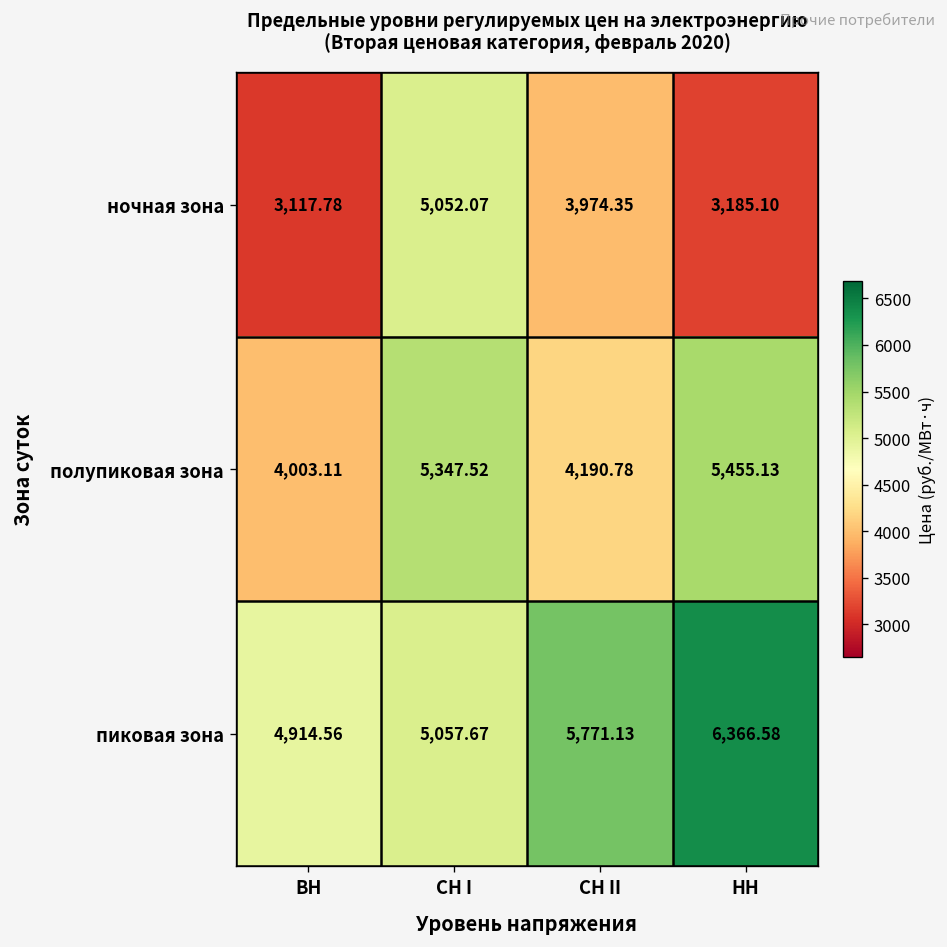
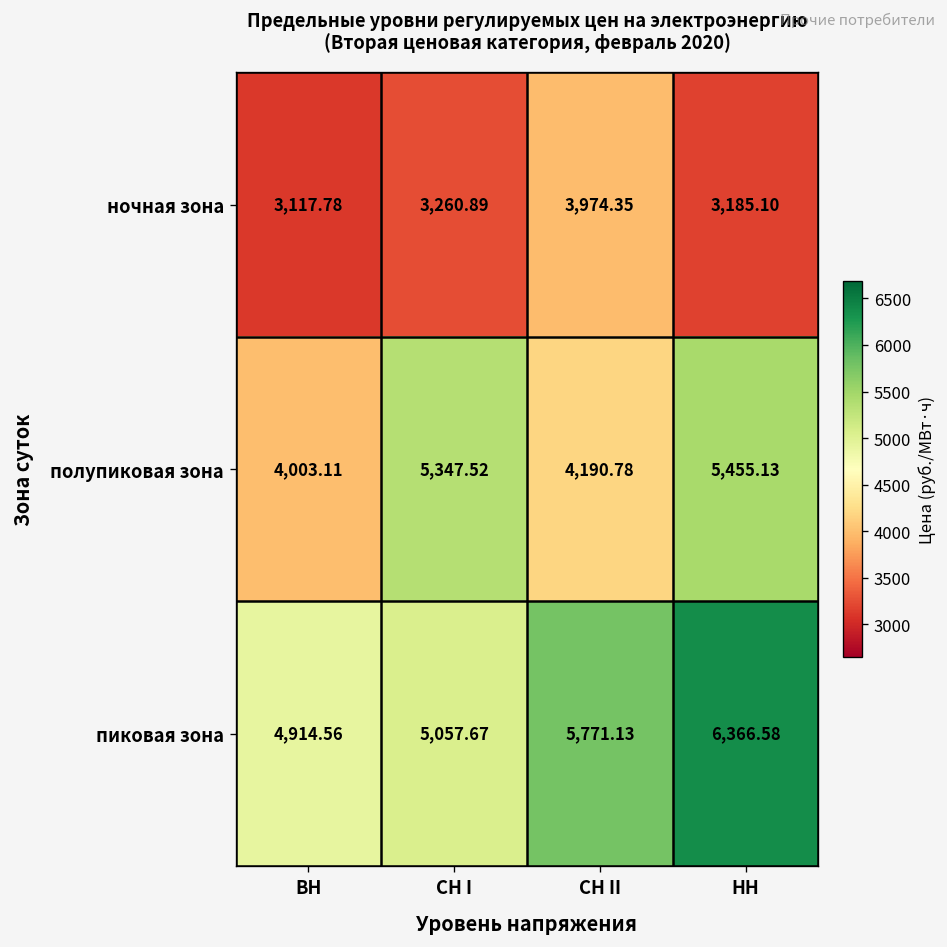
ночная зона, СН I: 5,052.07 -> 3,260.89
